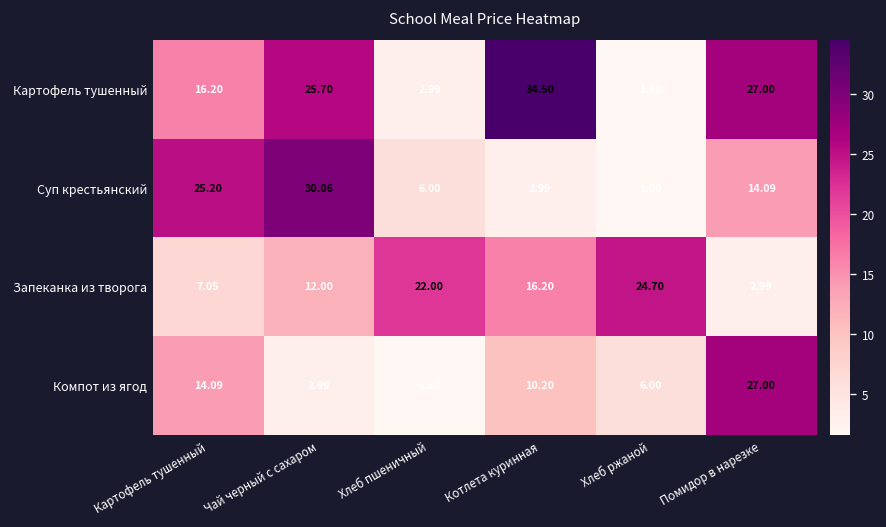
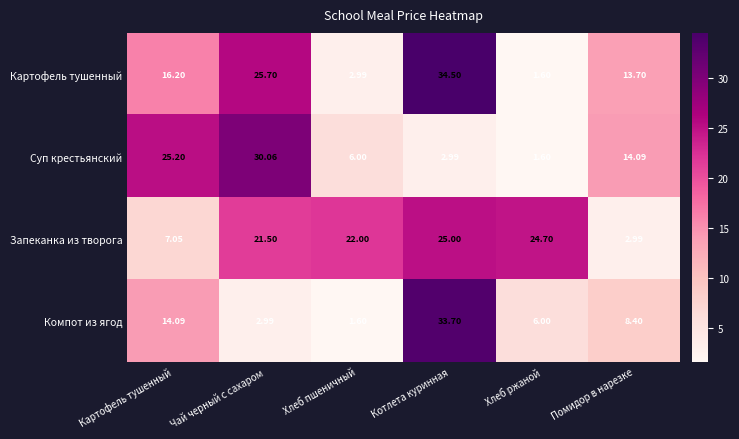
Картофель тушенный, Помидор в нарезке: 27.00 -> 13.70
Запеканка из творога, Чай черный с сахаром: 12.00 -> 21.50
Запеканка из творога, Котлета куринная: 16.20 -> 25.00
Компот из ягод, Котлета куринная: 10.20 -> 33.70
Компот из ягод, Помидор в нарезке: 27.00 -> 8.40
